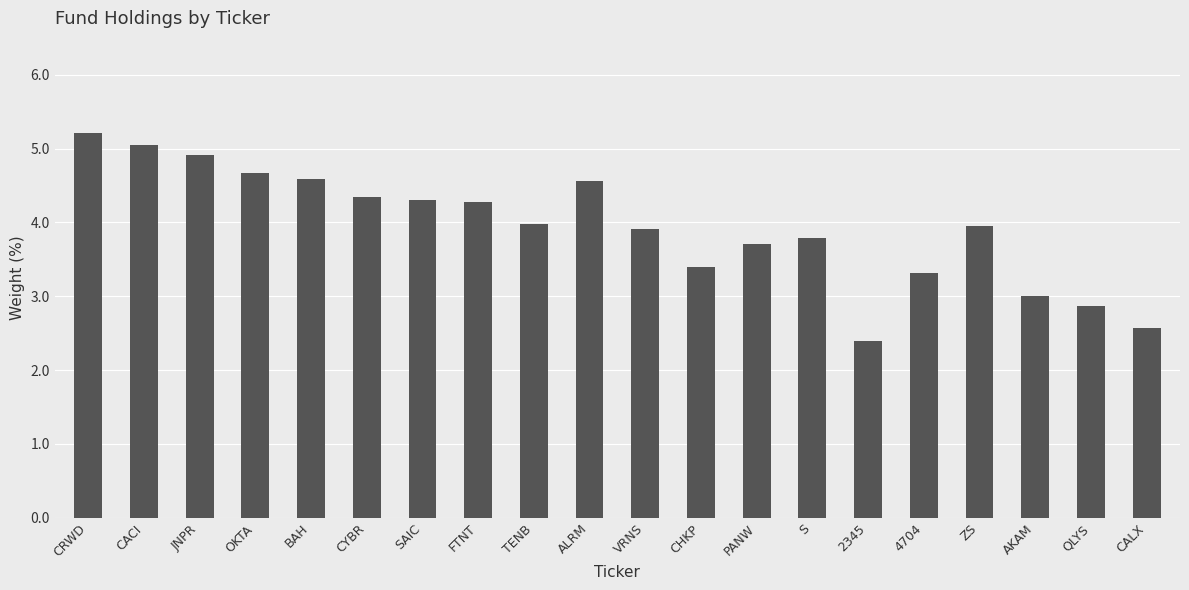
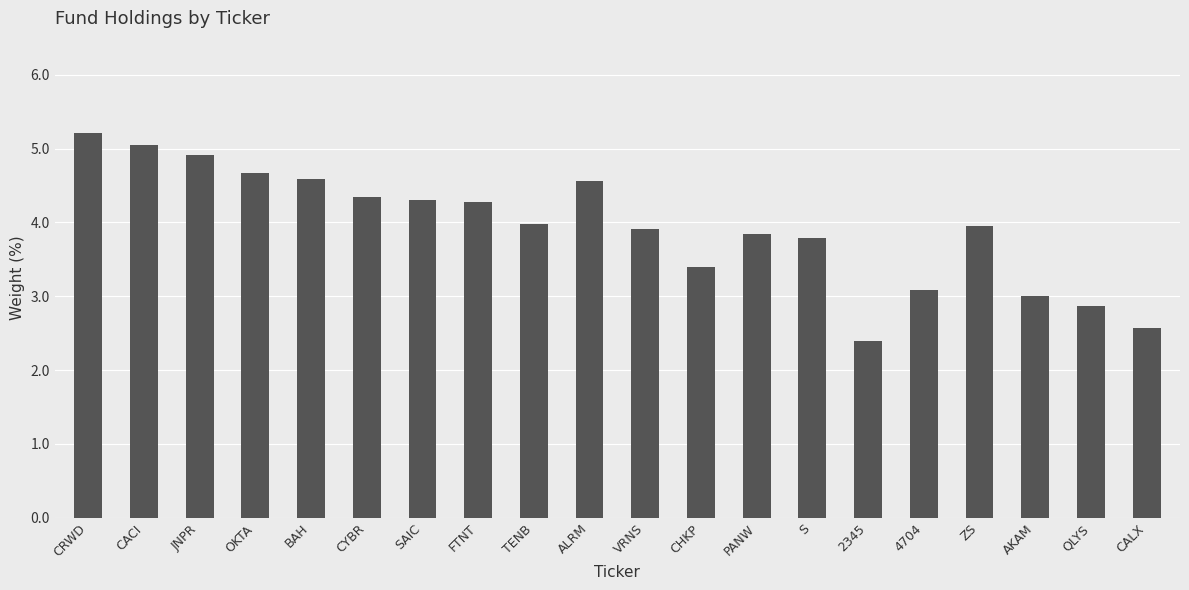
PANW: 3.7 -> 3.8
4704: 3.3 -> 3.1
